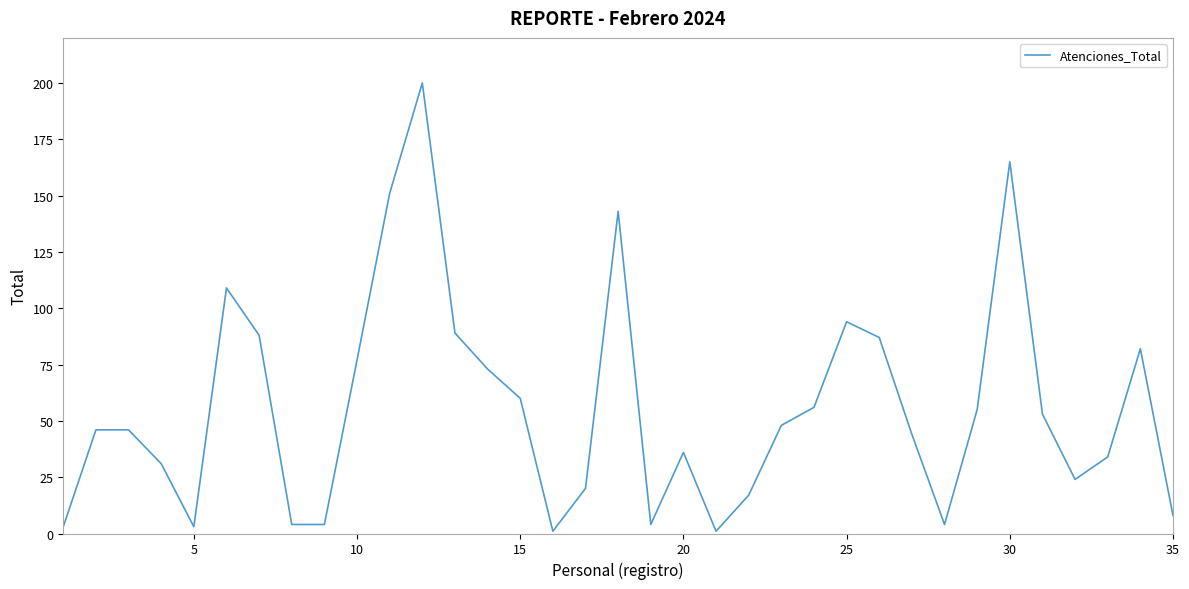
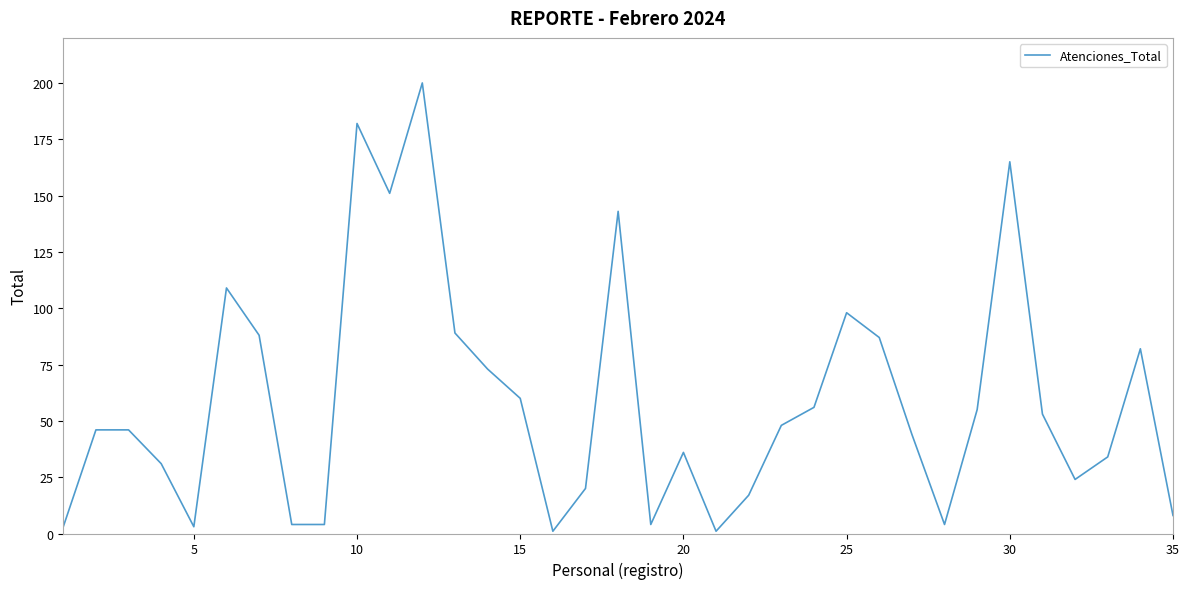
10: 77 -> 182
25: 94 -> 98
